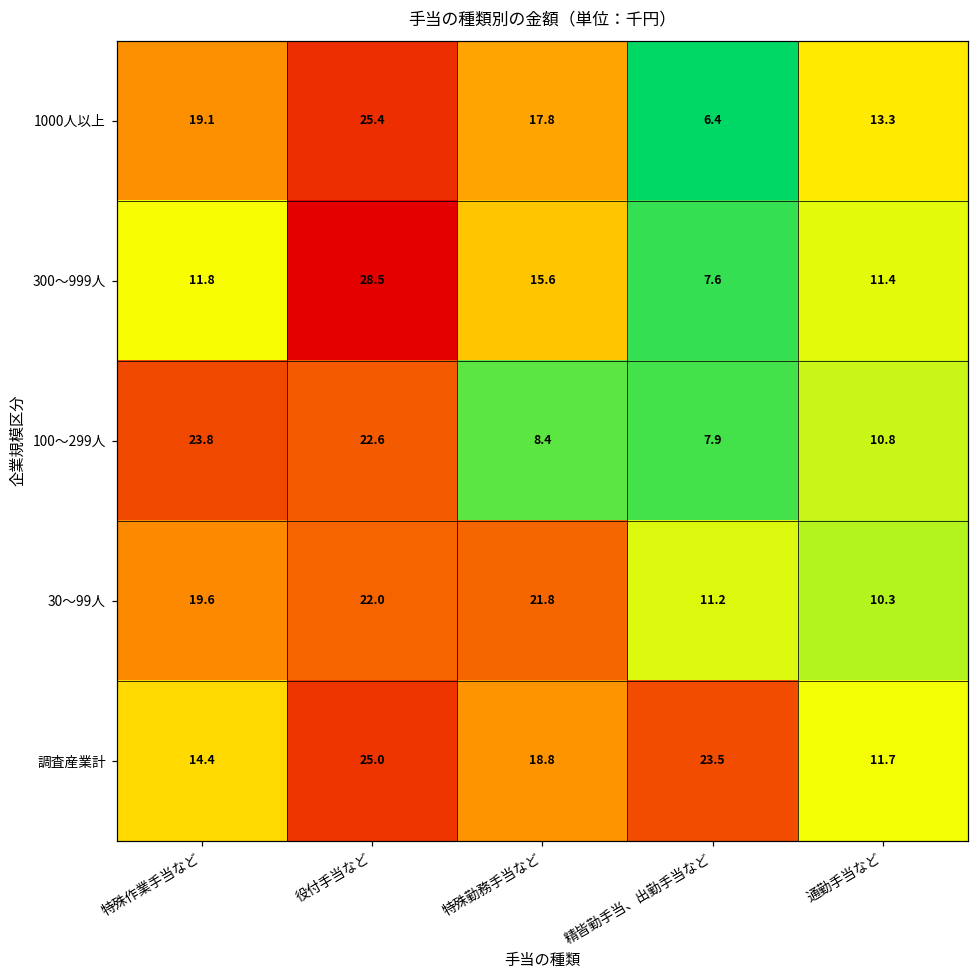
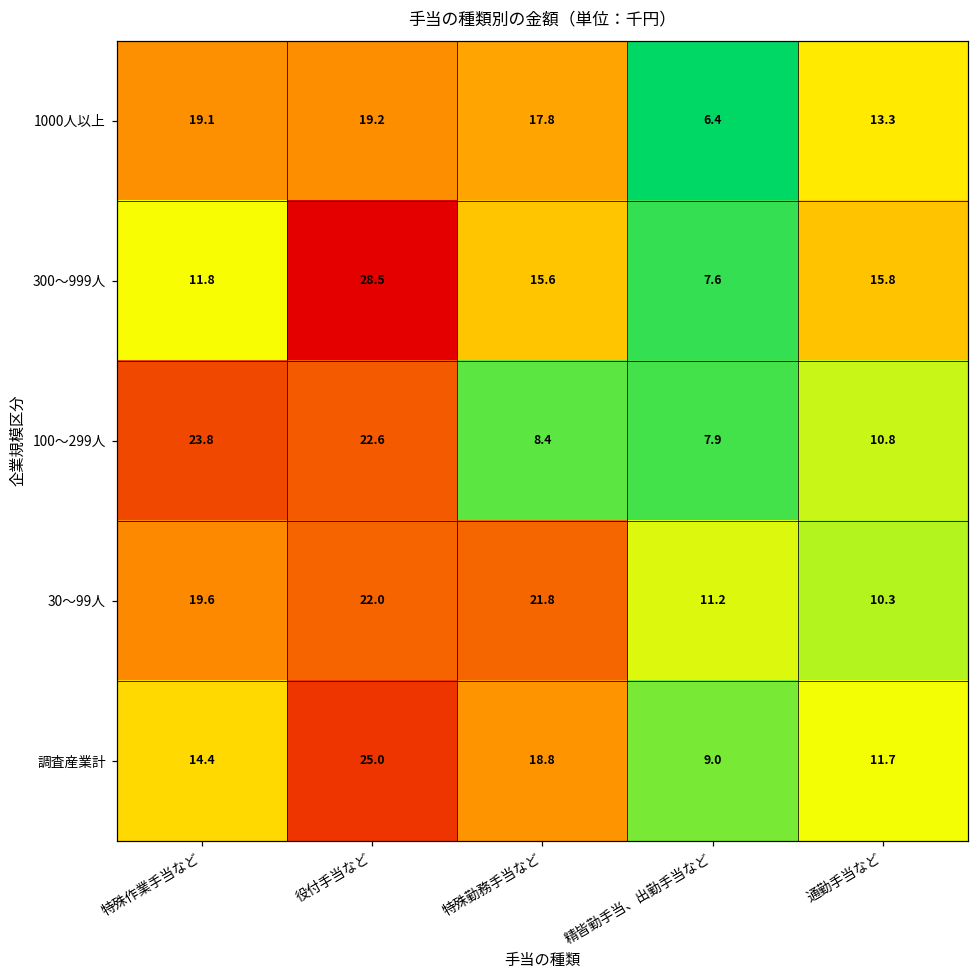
1000人以上, 役付手当など: 25.4 -> 19.2
300～999人, 通勤手当など: 11.4 -> 15.8
調査産業計, 精皆勤手当、出勤手当など: 23.5 -> 9.0
